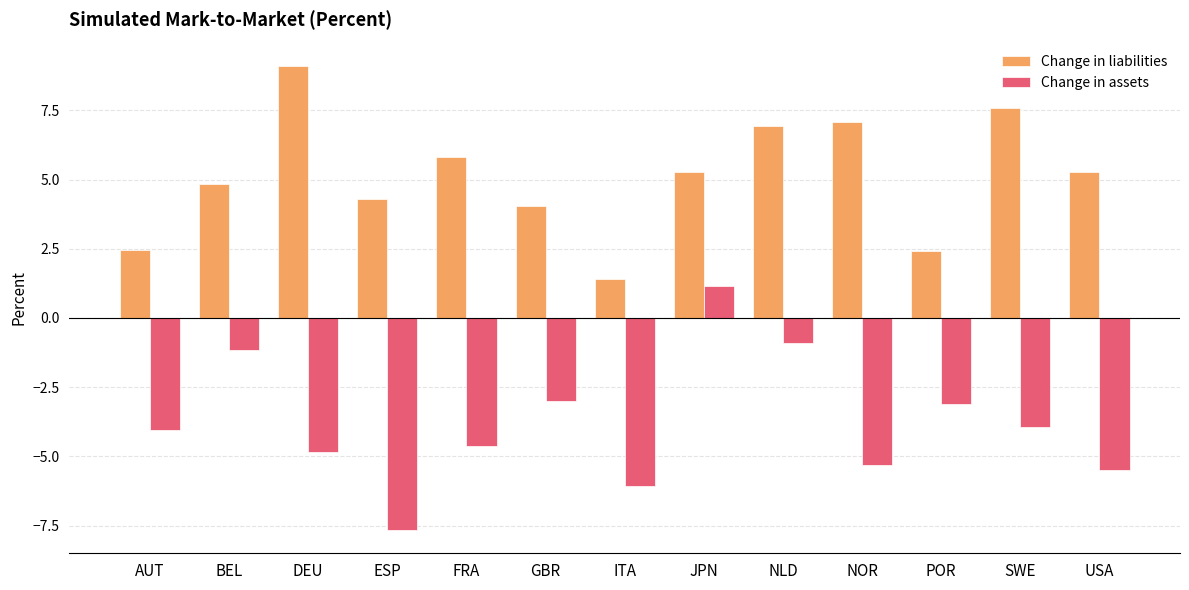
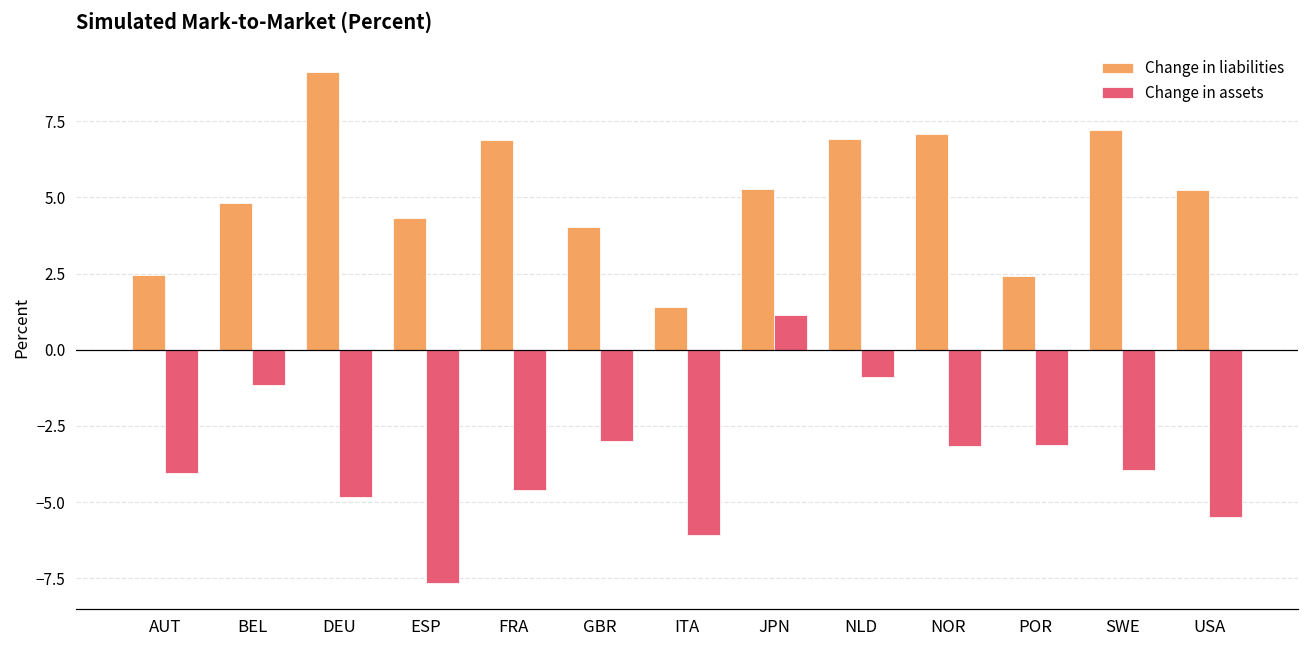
Change in liabilities, FRA: 5.8 -> 6.9
Change in assets, NOR: -5.3 -> -3.2
Change in liabilities, SWE: 7.6 -> 7.2
